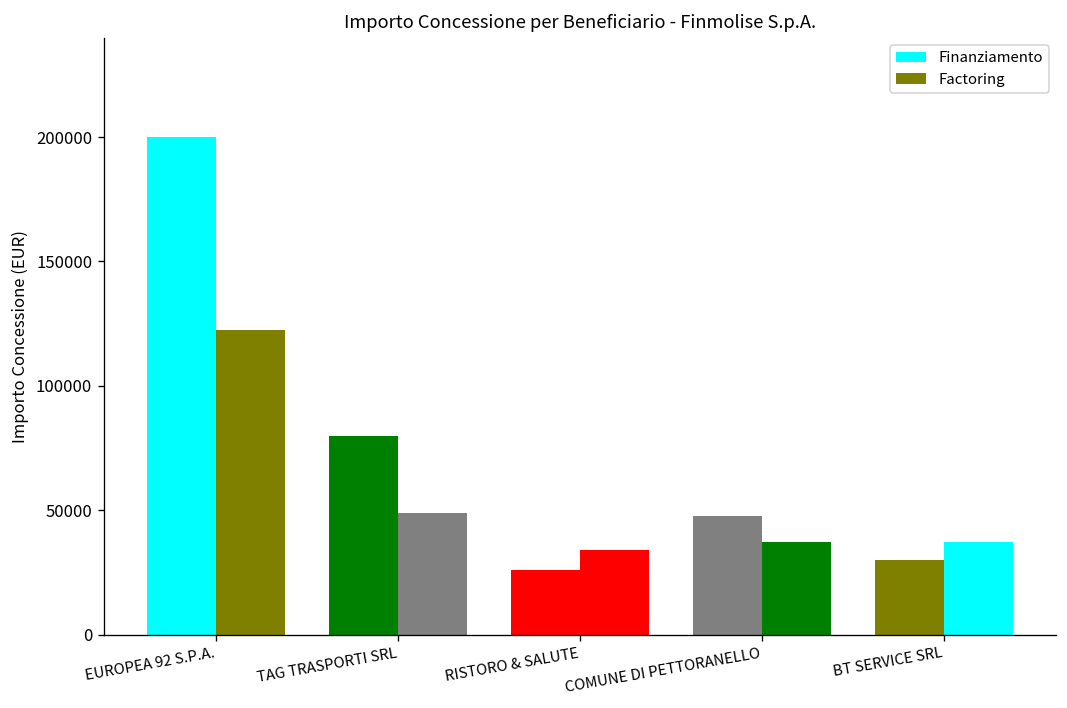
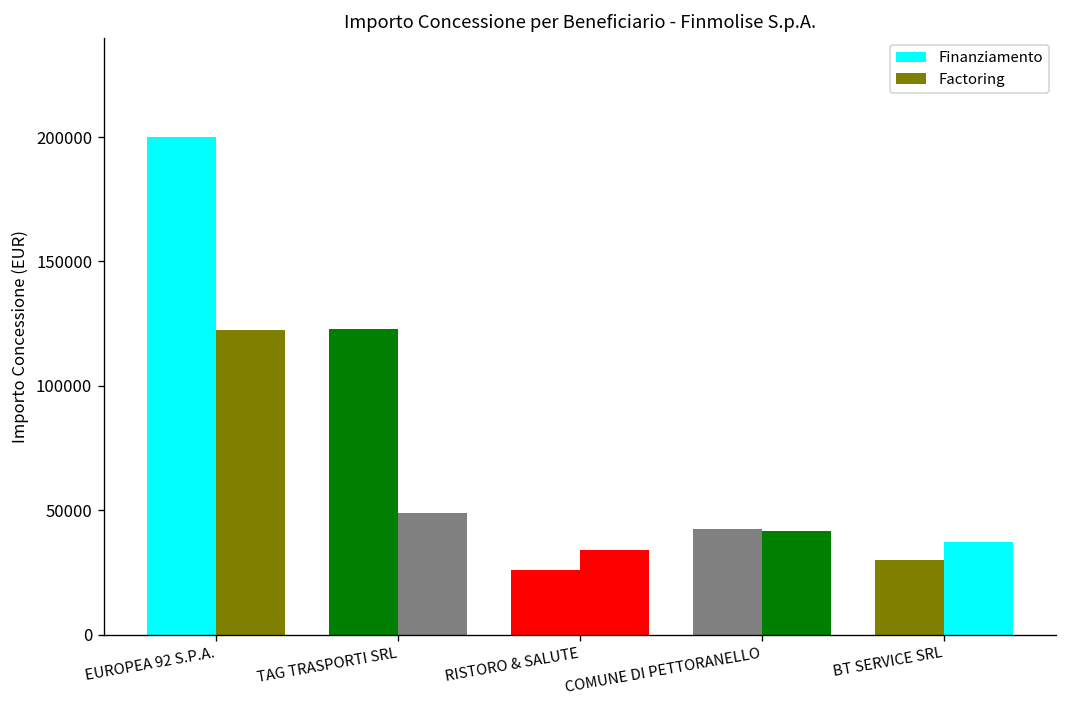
Finanziamento, TAG TRASPORTI SRL: 80000 -> 123000
Finanziamento, COMUNE DI PETTORANELLO: 48000 -> 42000
Factoring, COMUNE DI PETTORANELLO: 37000 -> 42000
